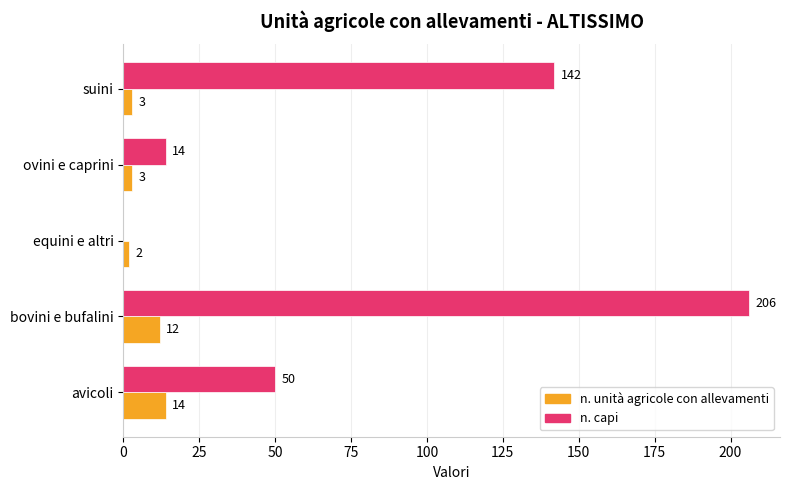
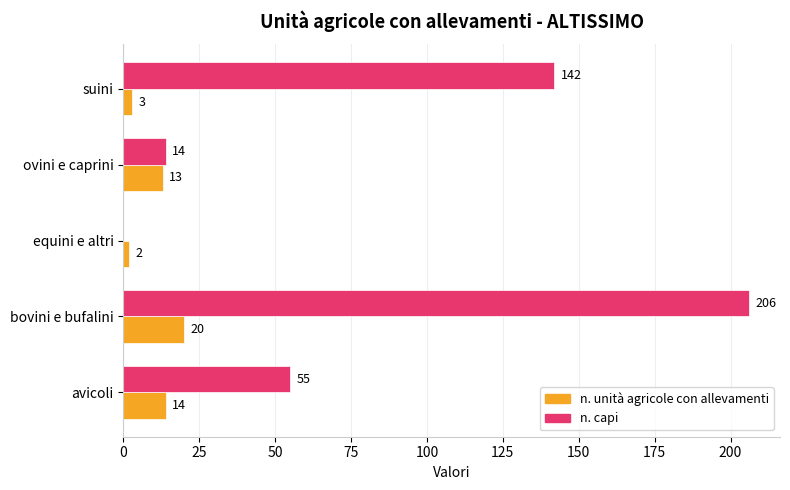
n. unità agricole con allevamenti, ovini e caprini: 3 -> 13
n. unità agricole con allevamenti, bovini e bufalini: 12 -> 20
n. capi, avicoli: 50 -> 55
